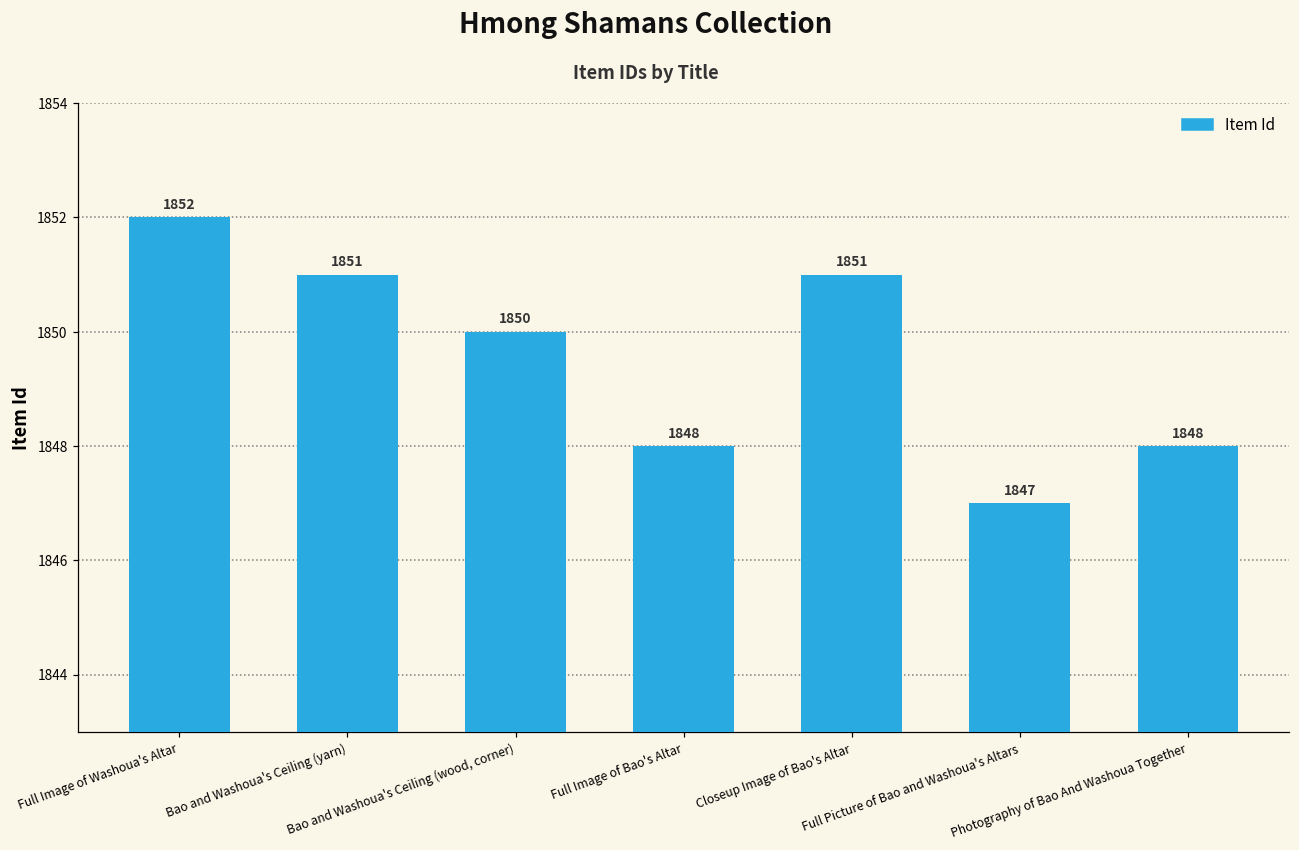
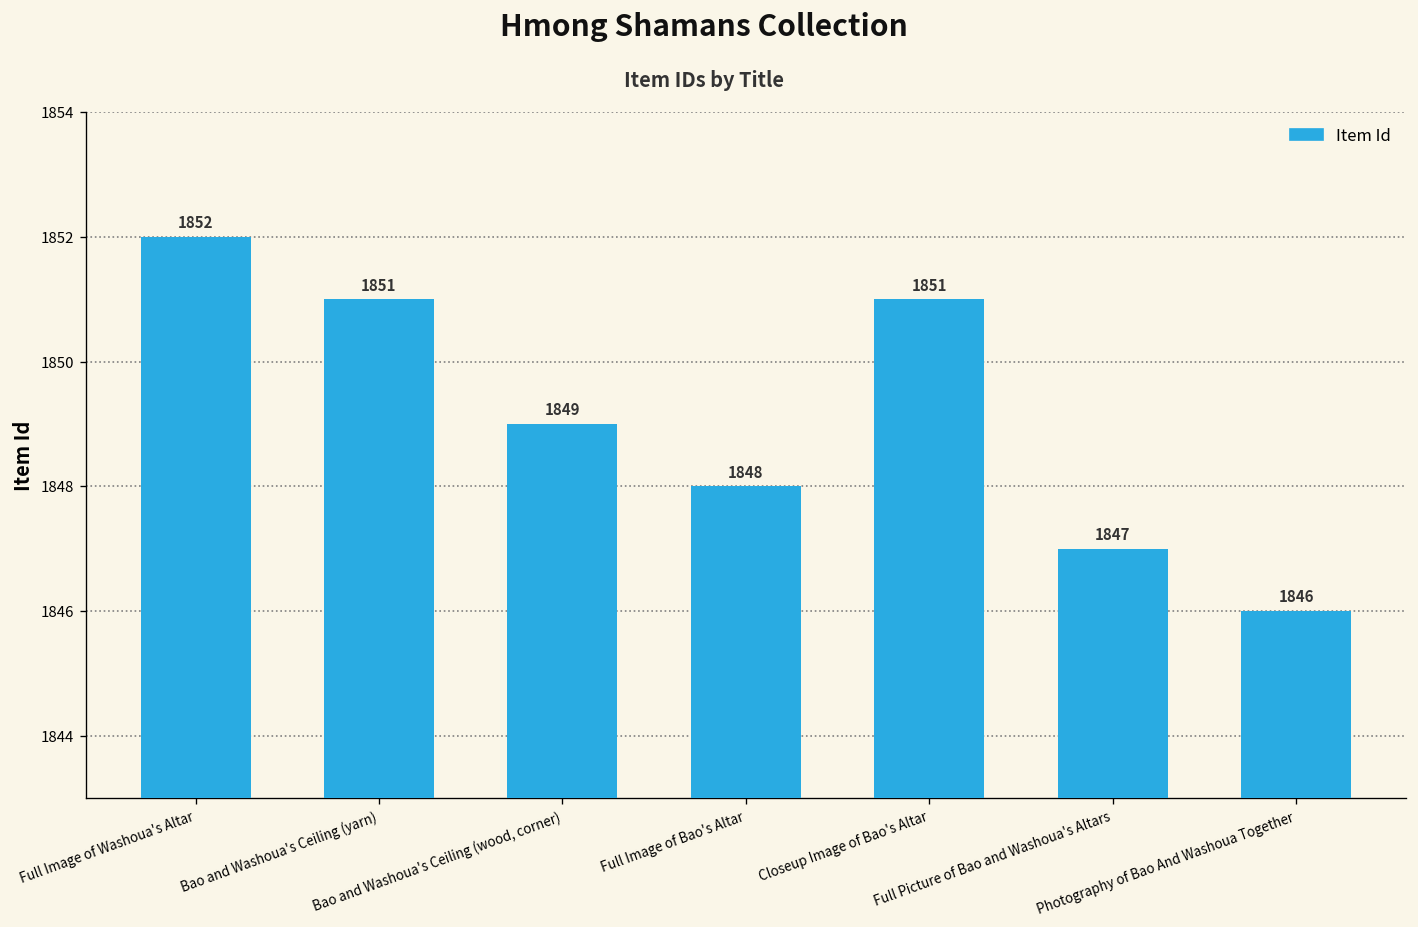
Bao and Washoua's Ceiling (wood, corner): 1850 -> 1849
Photography of Bao And Washoua Together: 1848 -> 1846
